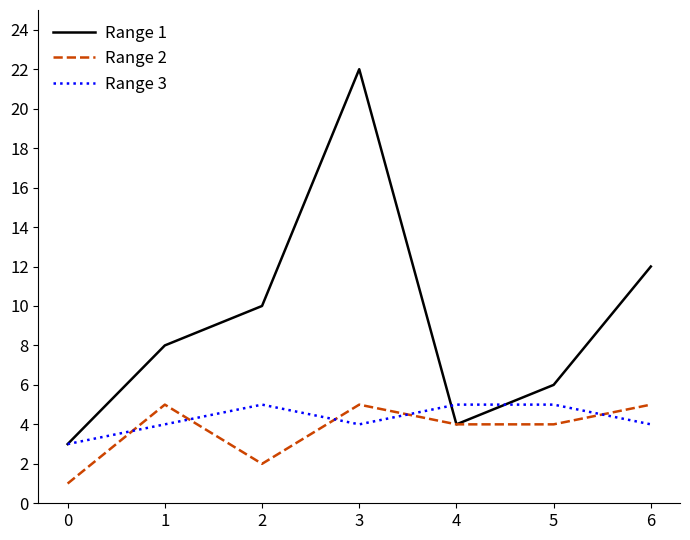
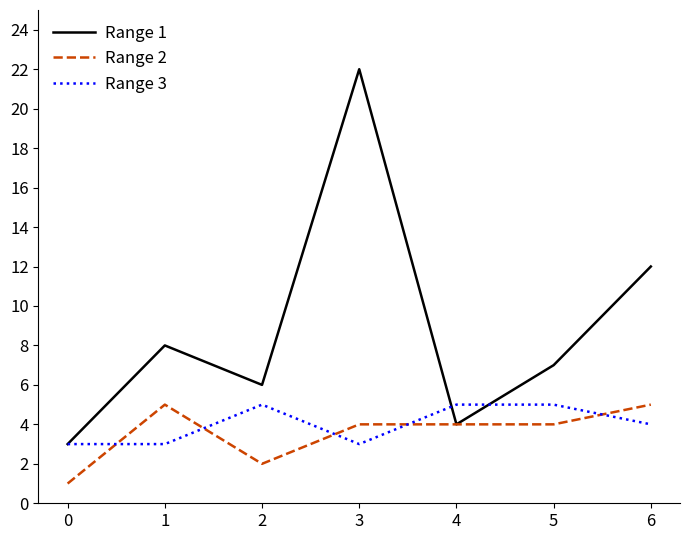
Range 3, 1: 4 -> 3
Range 1, 2: 10 -> 6
Range 2, 3: 5 -> 4
Range 3, 3: 4 -> 3
Range 1, 5: 6 -> 7
